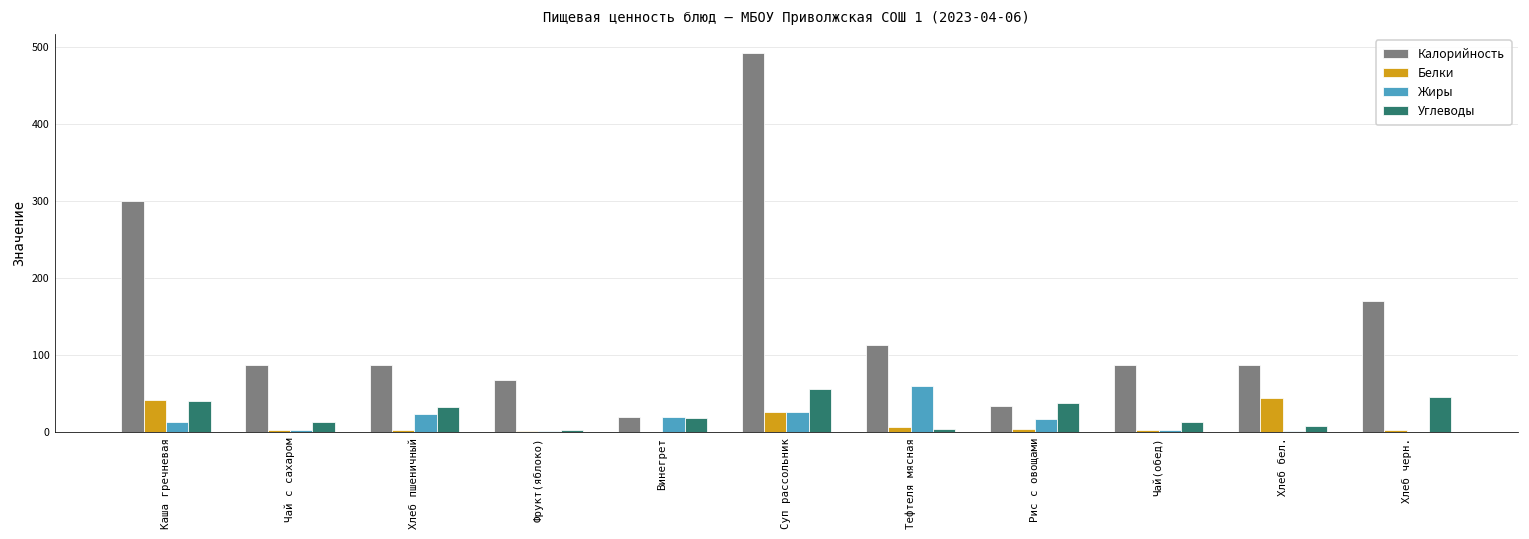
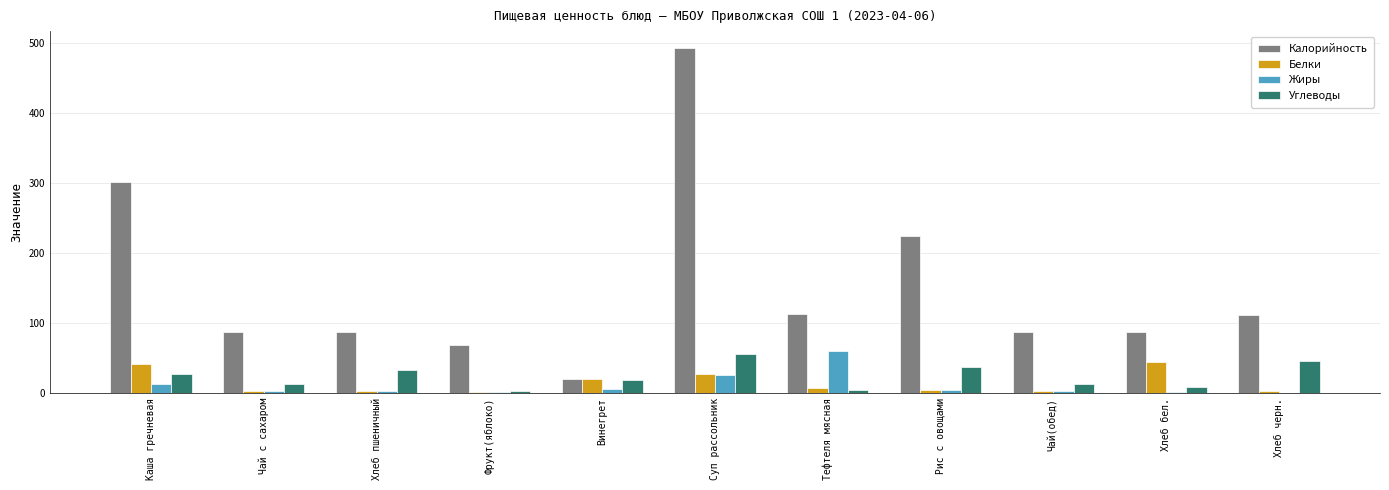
Углеводы, Каша гречневая: 40 -> 30
Жиры, Хлеб пшеничный: 20 -> 0
Белки, Винегрет: 0 -> 20
Жиры, Винегрет: 20 -> 10
Калорийность, Рис с овощами: 30 -> 220
Жиры, Рис с овощами: 20 -> 0
Калорийность, Хлеб черн.: 170 -> 110
